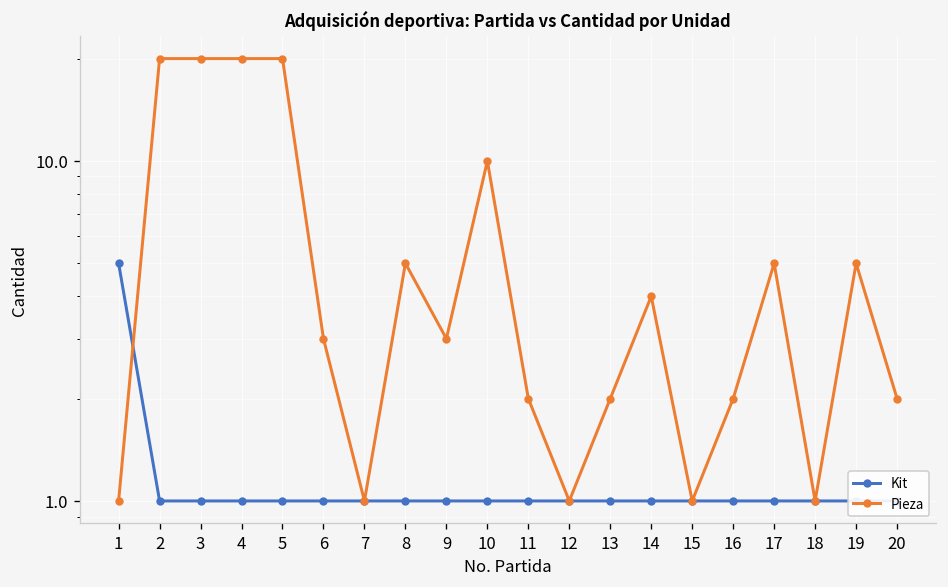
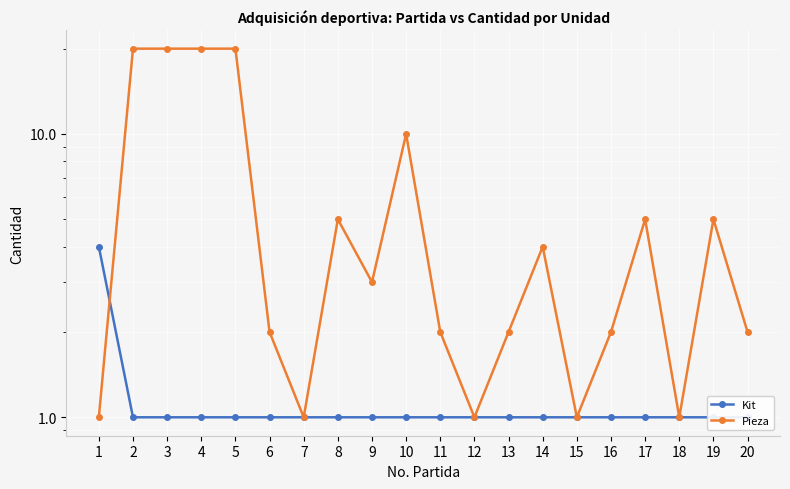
Kit, 1: 5 -> 4
Pieza, 6: 3 -> 2
